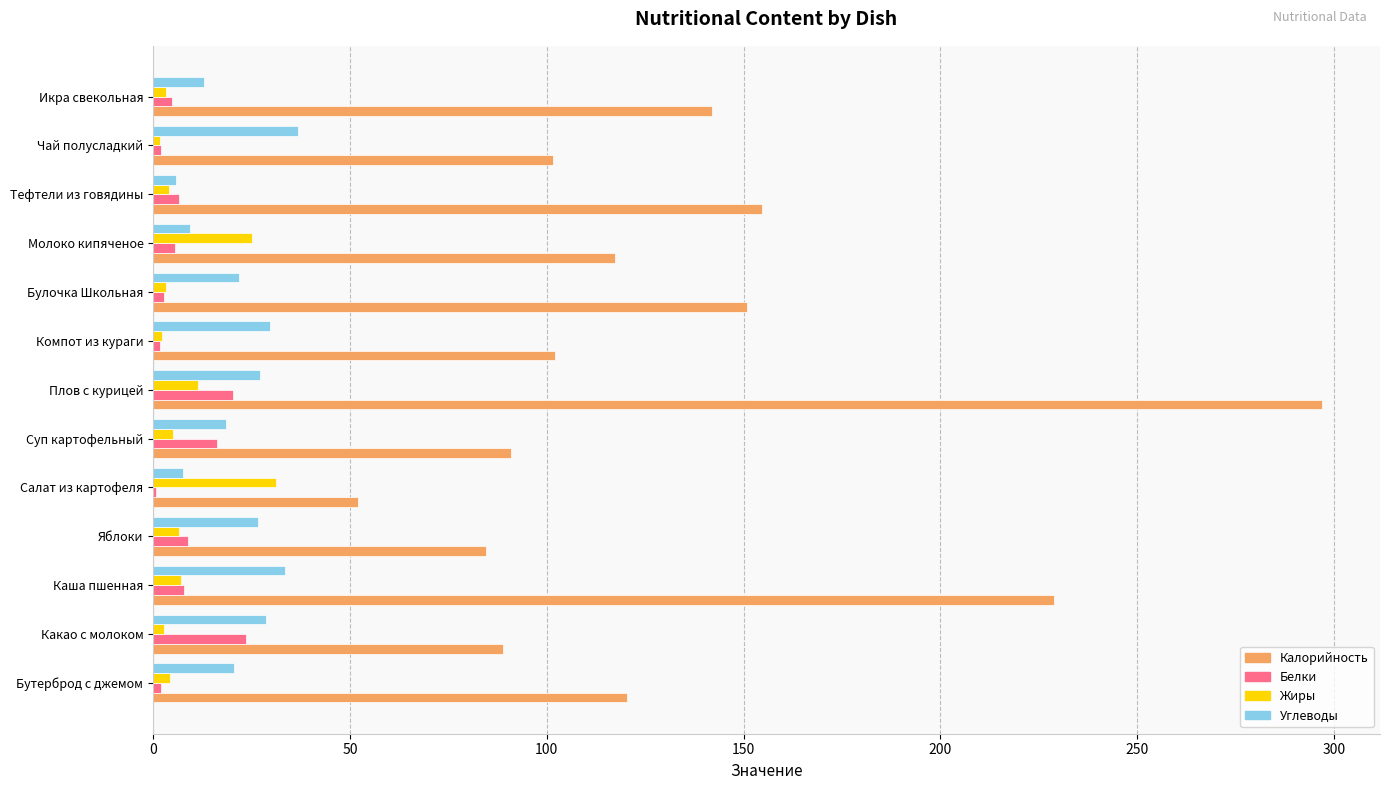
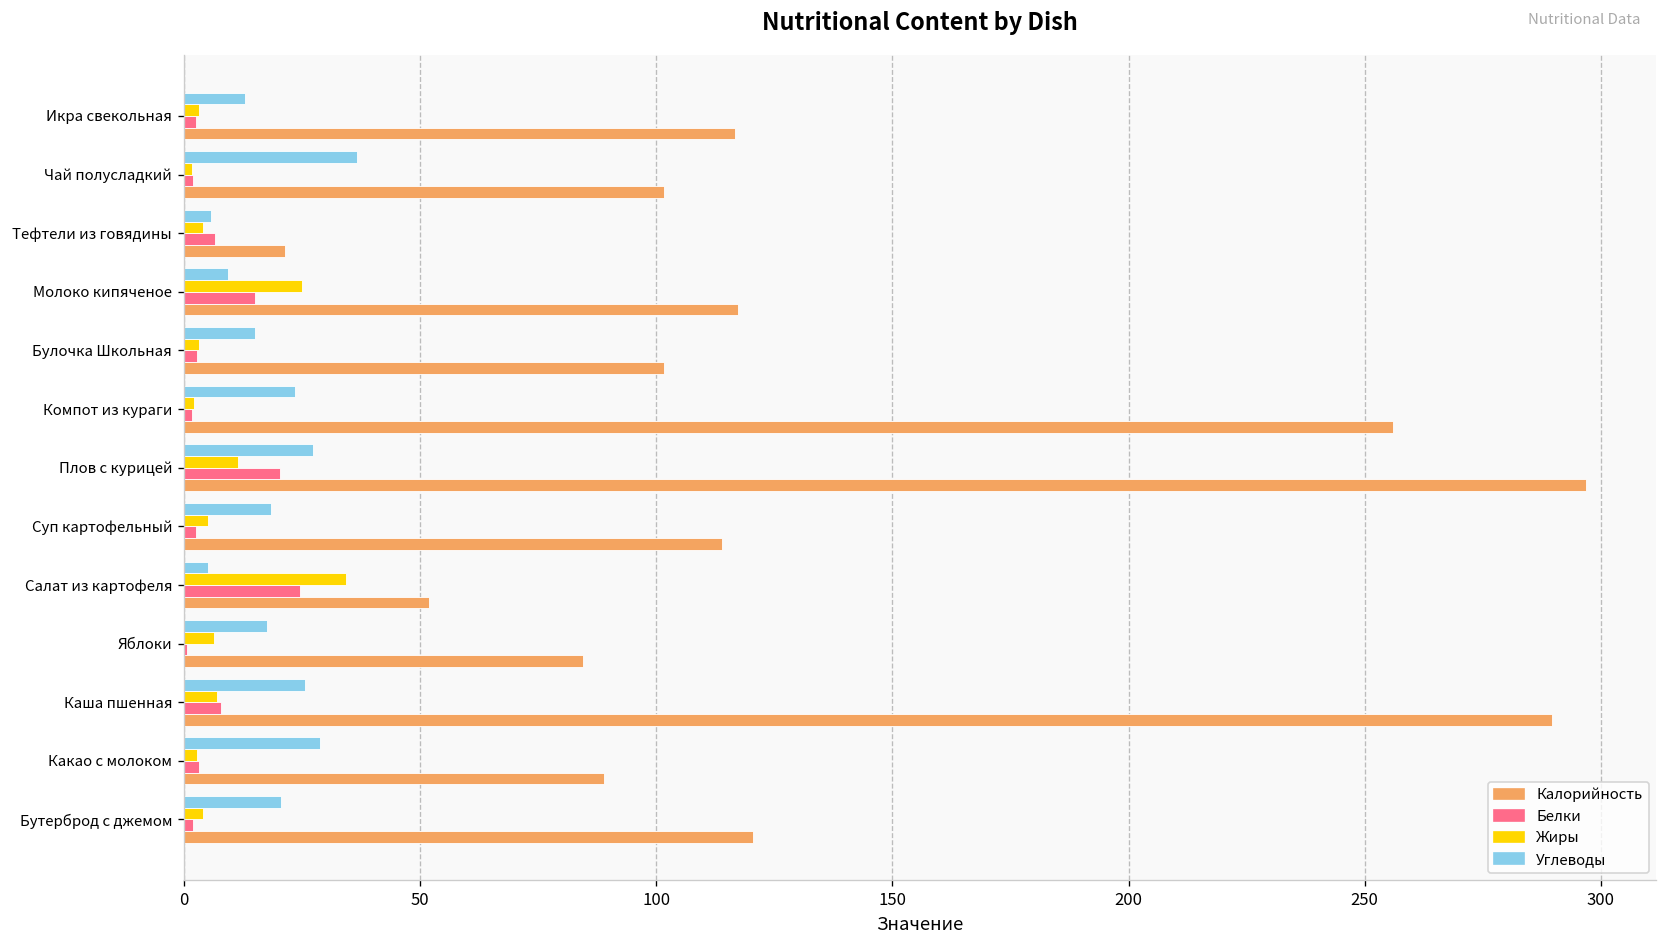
Белки, Икра свекольная: 5 -> 3
Калорийность, Икра свекольная: 142 -> 117
Калорийность, Тефтели из говядины: 155 -> 21
Белки, Молоко кипяченое: 6 -> 15
Углеводы, Булочка Школьная: 22 -> 15
Калорийность, Булочка Школьная: 151 -> 102
Углеводы, Компот из кураги: 30 -> 24
Калорийность, Компот из кураги: 102 -> 256
Белки, Суп картофельный: 16 -> 3
Калорийность, Суп картофельный: 91 -> 114
Углеводы, Салат из картофеля: 8 -> 5
Жиры, Салат из картофеля: 31 -> 34
Белки, Салат из картофеля: 1 -> 25
Углеводы, Яблоки: 27 -> 18
Белки, Яблоки: 9 -> 1
Углеводы, Каша пшенная: 33 -> 26
Калорийность, Каша пшенная: 229 -> 290
Белки, Какао с молоком: 24 -> 3
